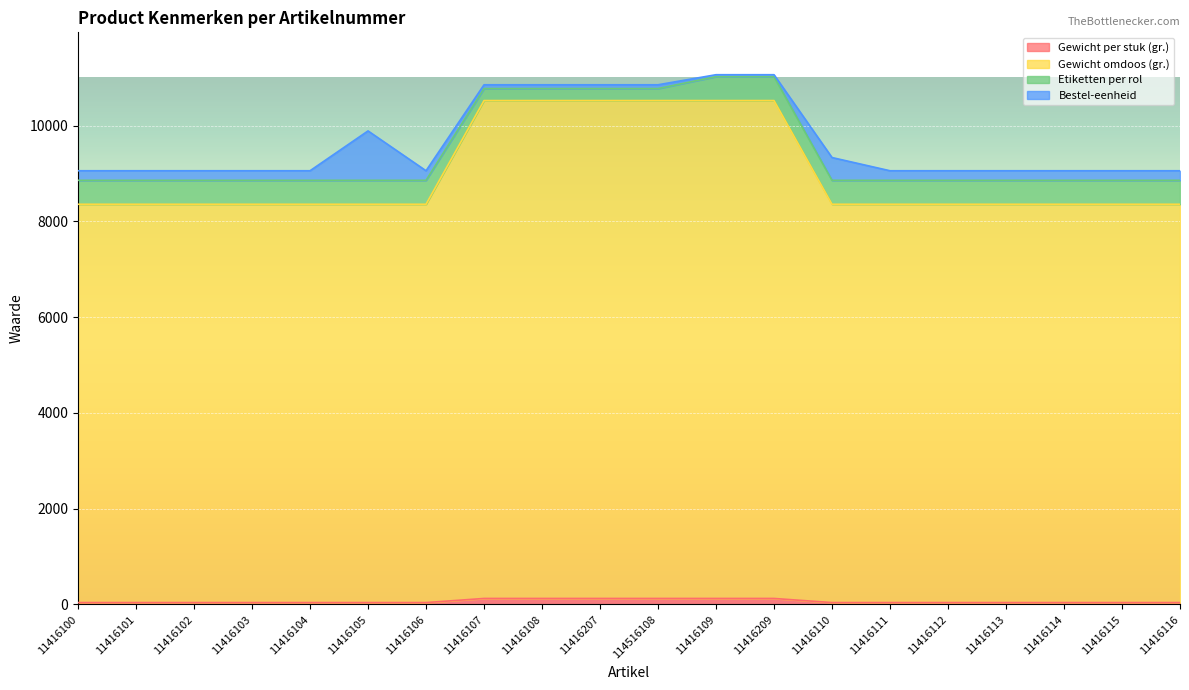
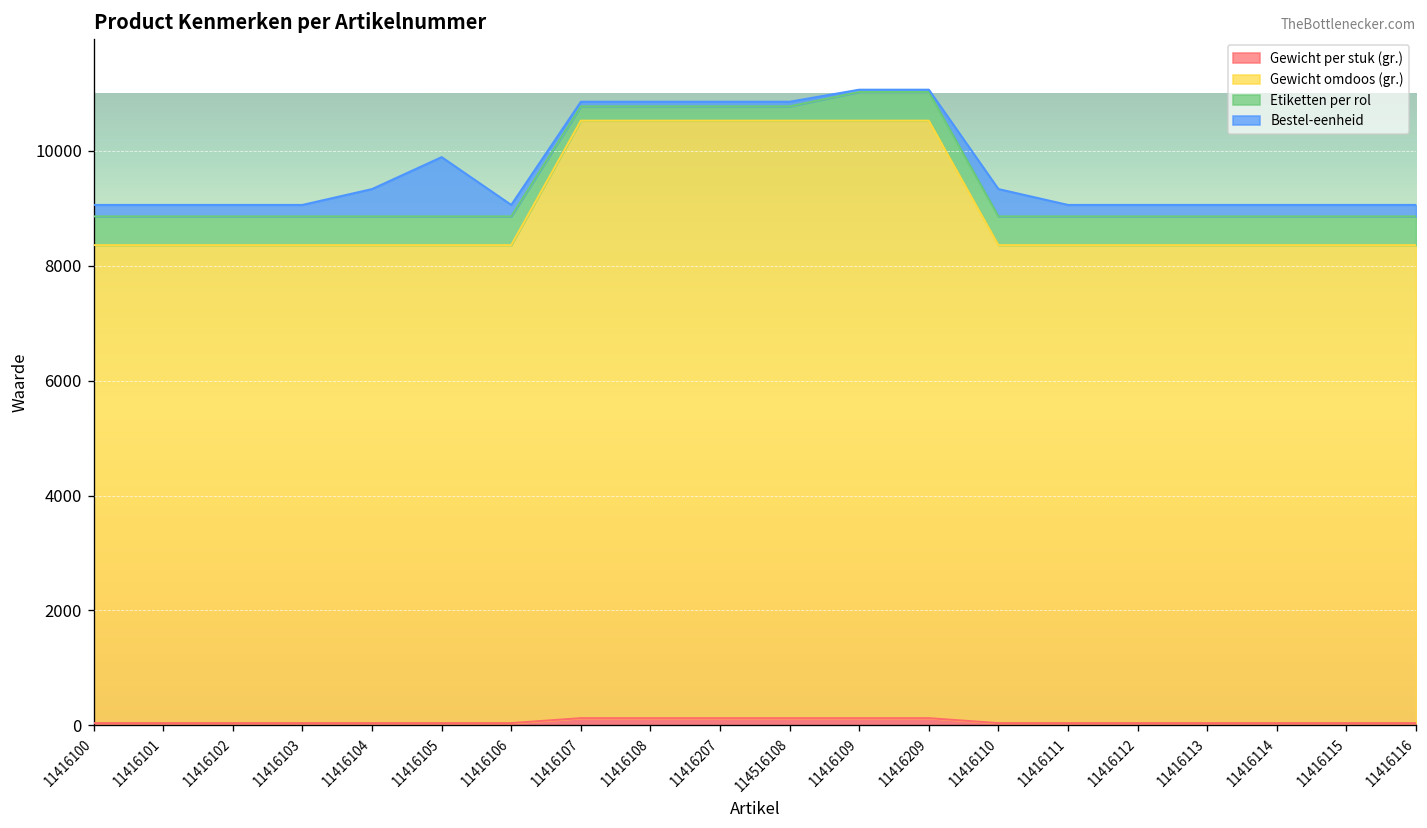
Bestel-eenheid, 11416104: 200 -> 500
